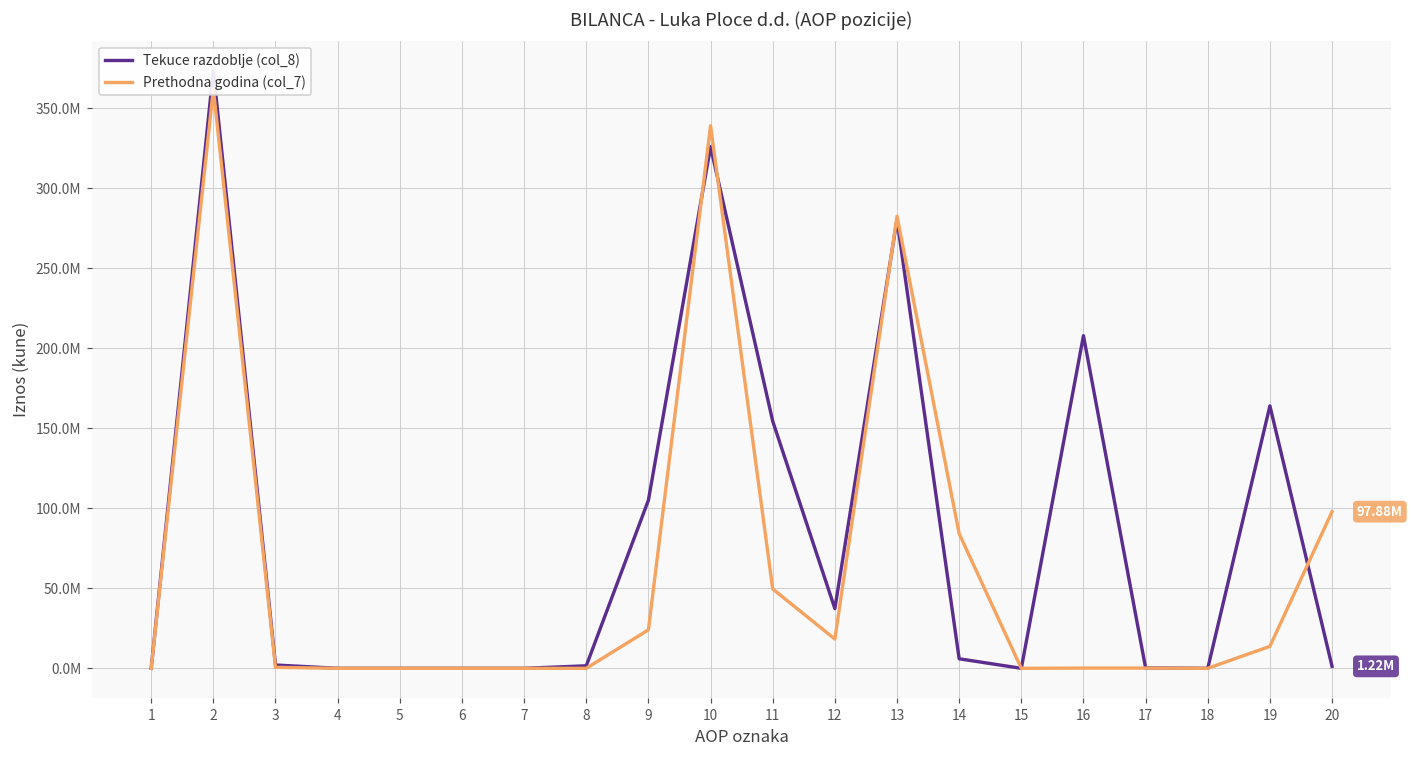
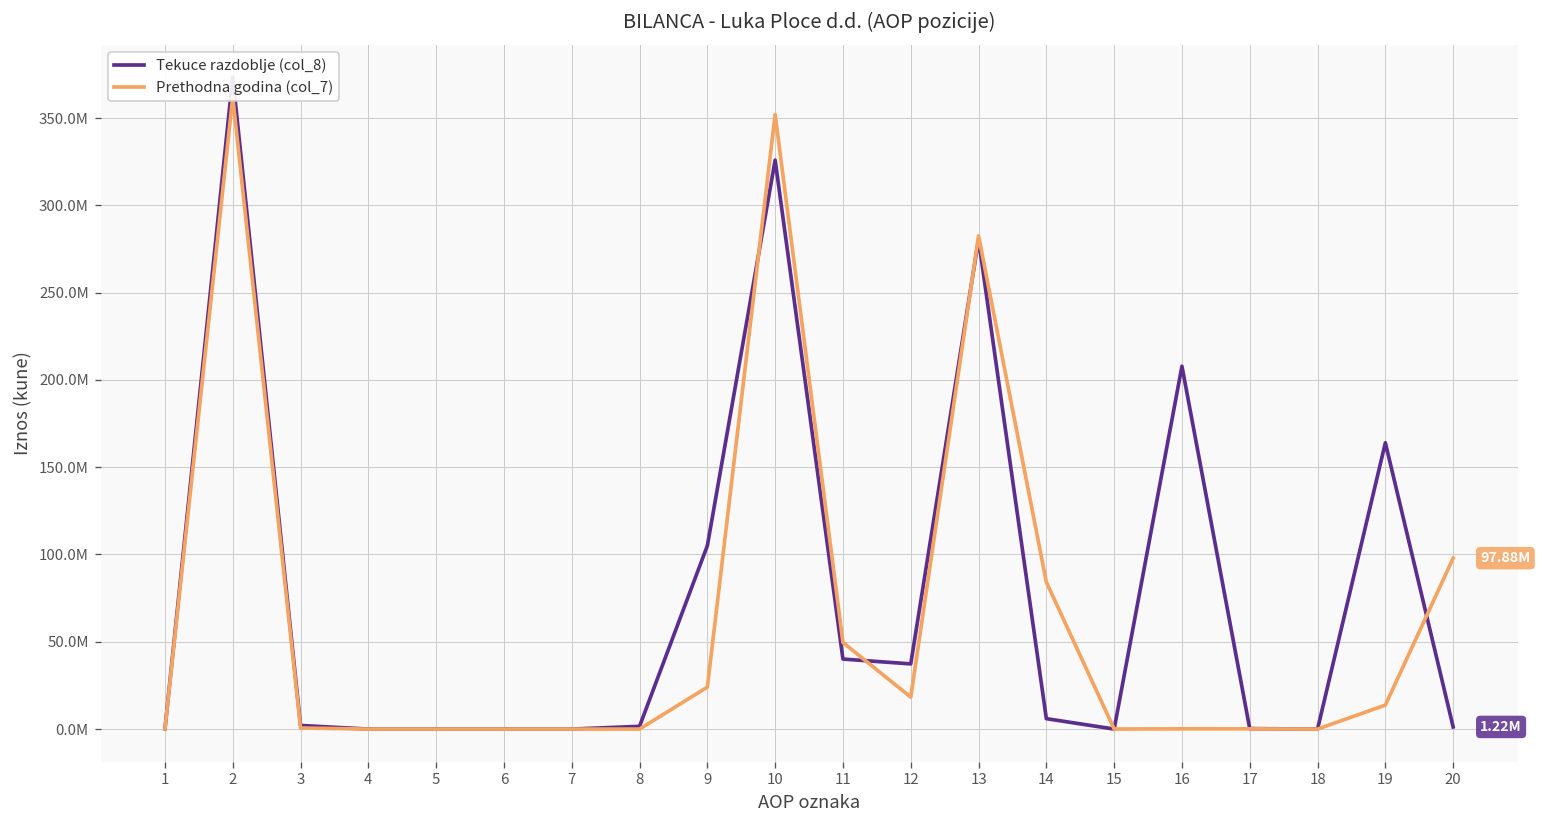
Prethodna godina (col_7), 10: 339000000 -> 352000000
Tekuce razdoblje (col_8), 11: 154000000 -> 40000000
